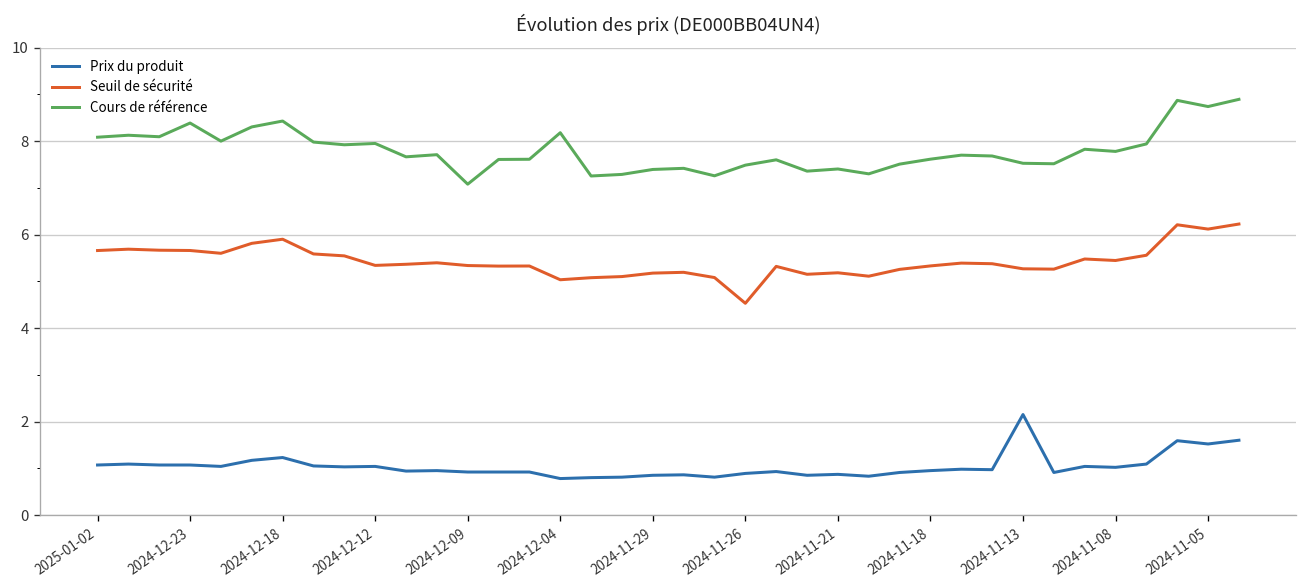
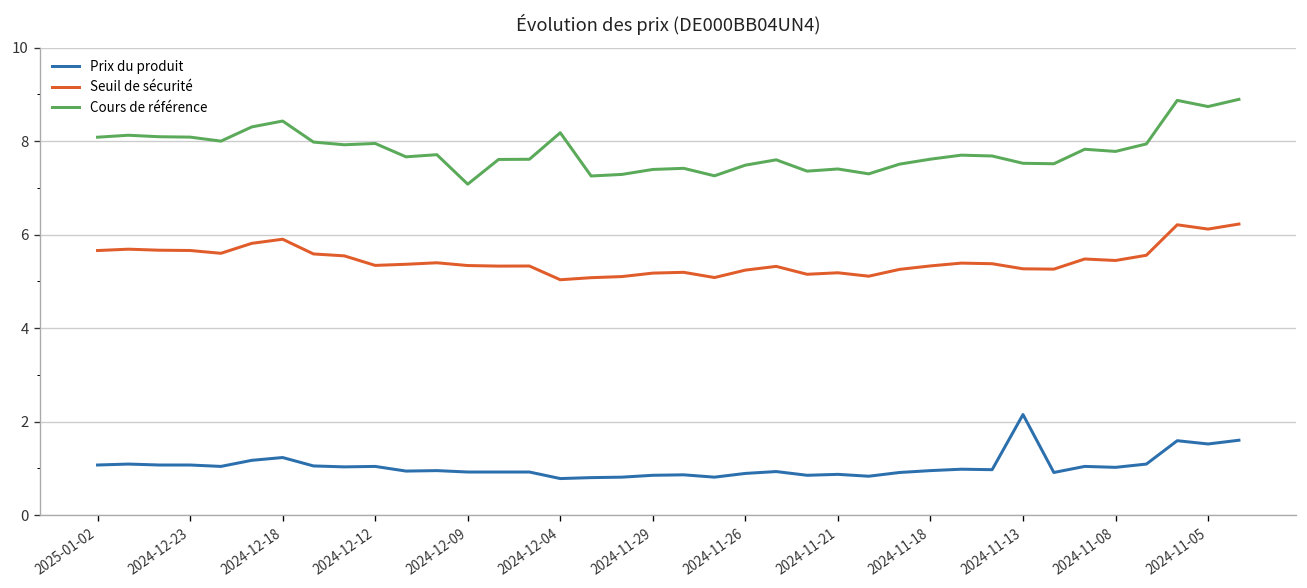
Cours de référence, 2024-12-23: 8.4 -> 8.1
Seuil de sécurité, 2024-11-26: 4.5 -> 5.2
